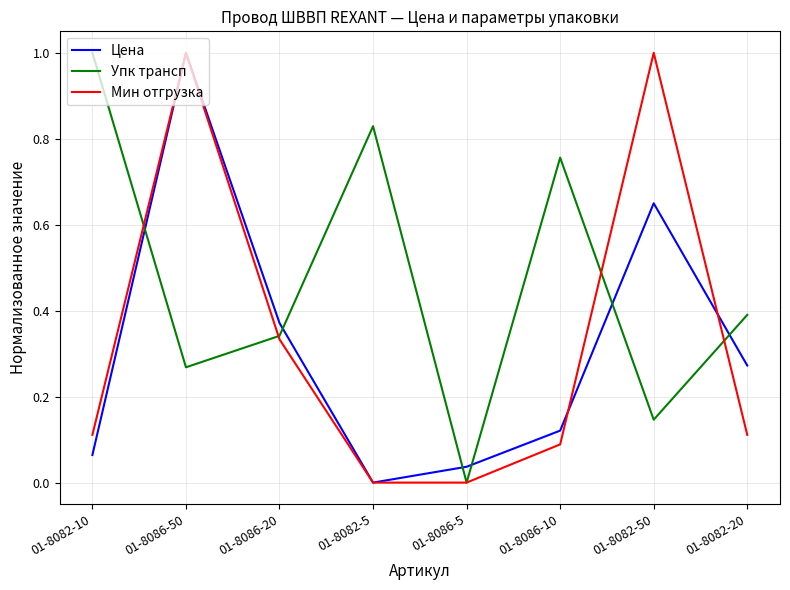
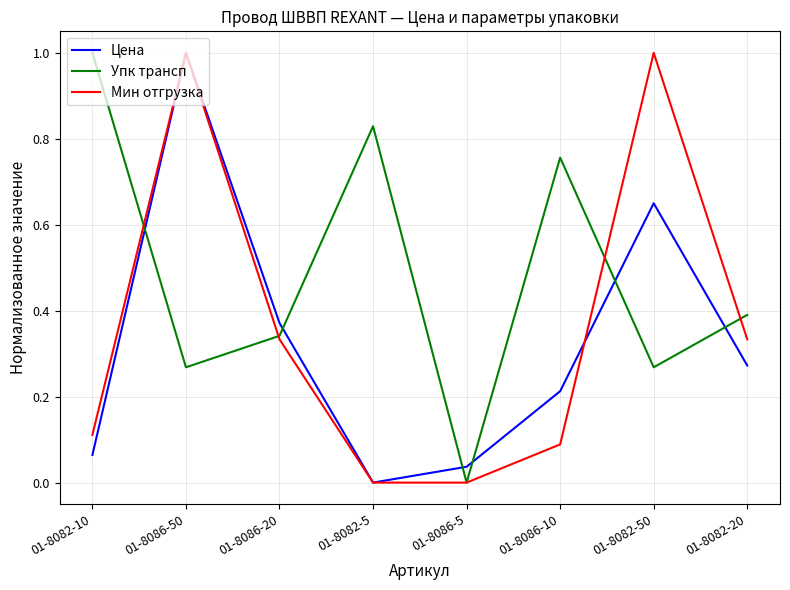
Цена, 01-8086-10: 0.12 -> 0.21
Упк трансп, 01-8082-50: 0.15 -> 0.27
Мин отгрузка, 01-8082-20: 0.11 -> 0.33
